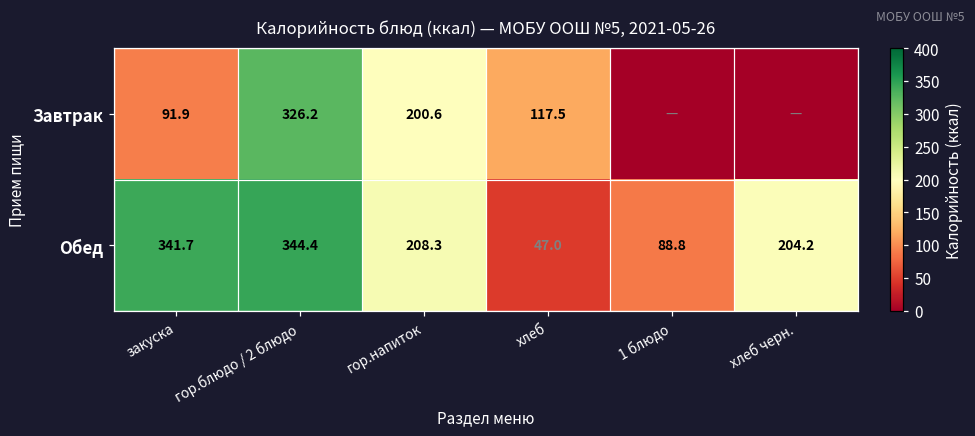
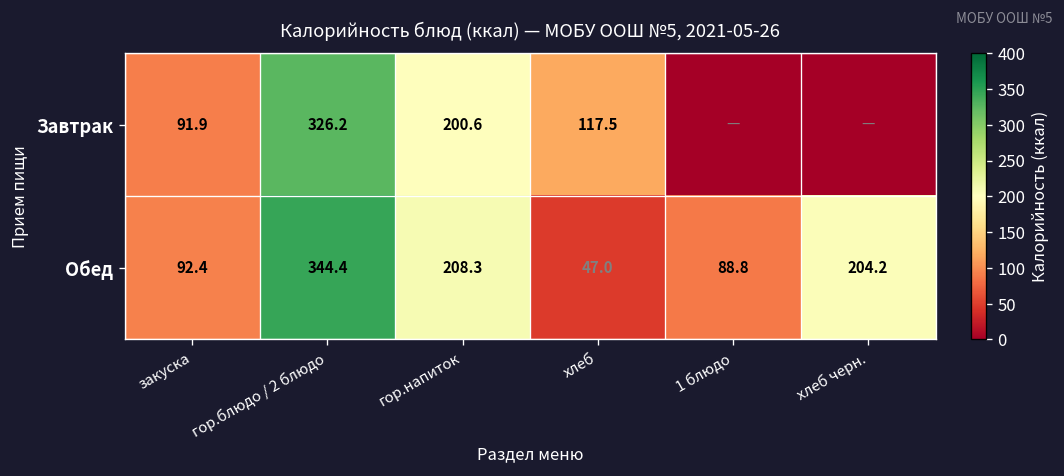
Обед, закуска: 341.7 -> 92.4
